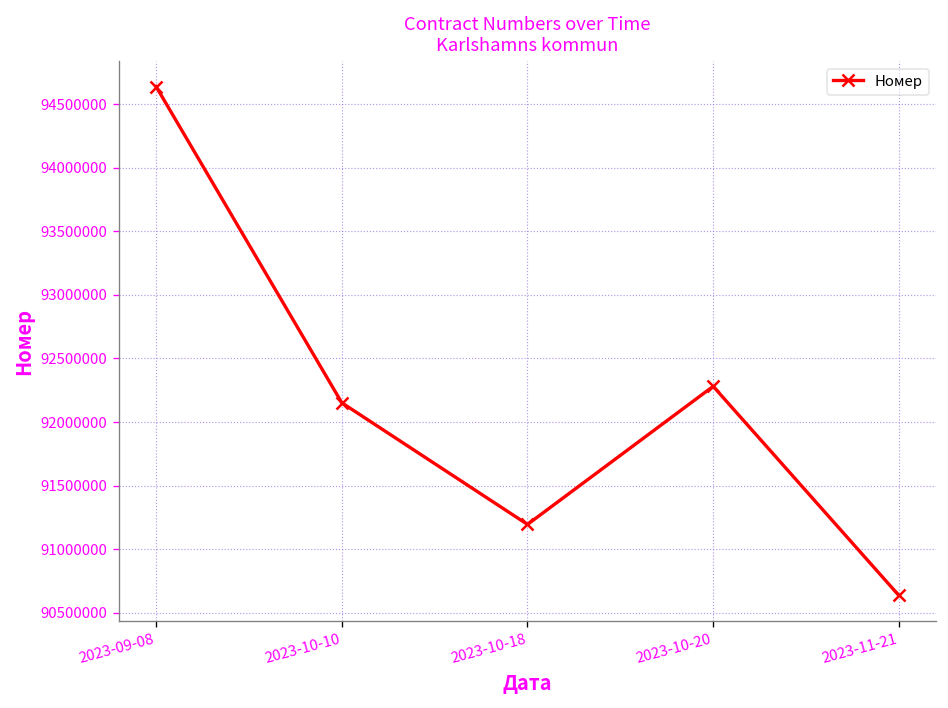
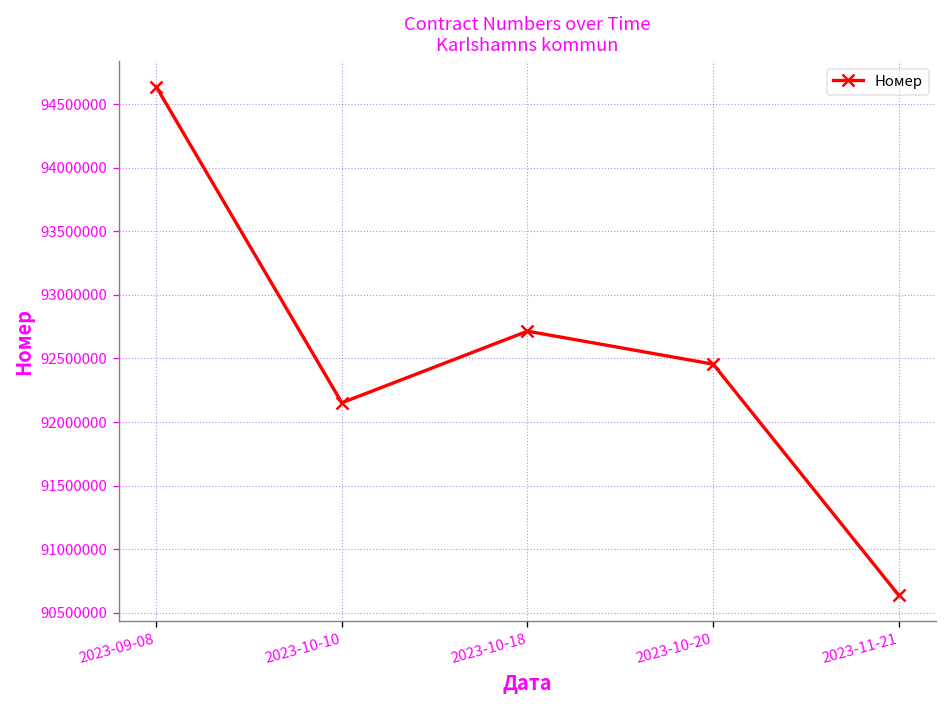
2023-10-18: 91190000 -> 92710000
2023-10-20: 92280000 -> 92460000
